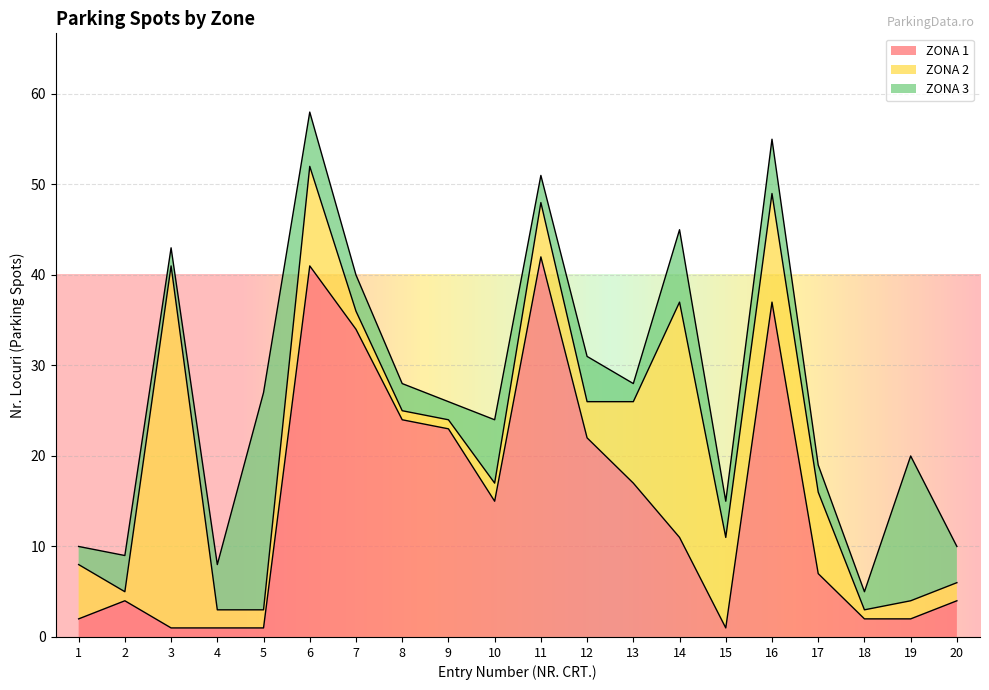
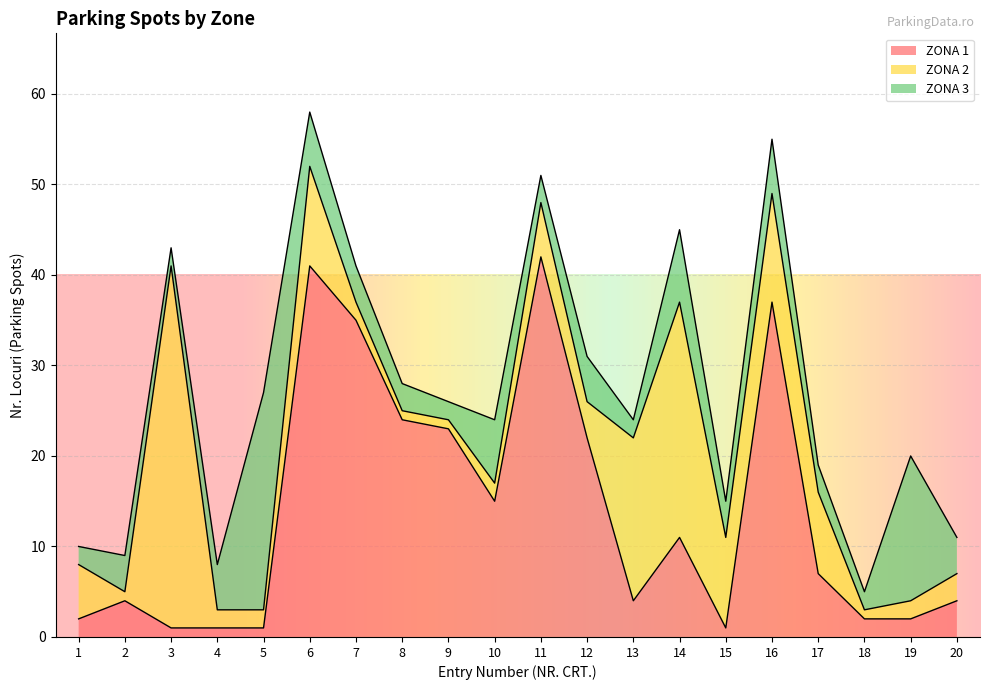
ZONA 1, 7: 34 -> 35
ZONA 1, 13: 17 -> 4
ZONA 2, 13: 9 -> 18
ZONA 2, 20: 2 -> 3
